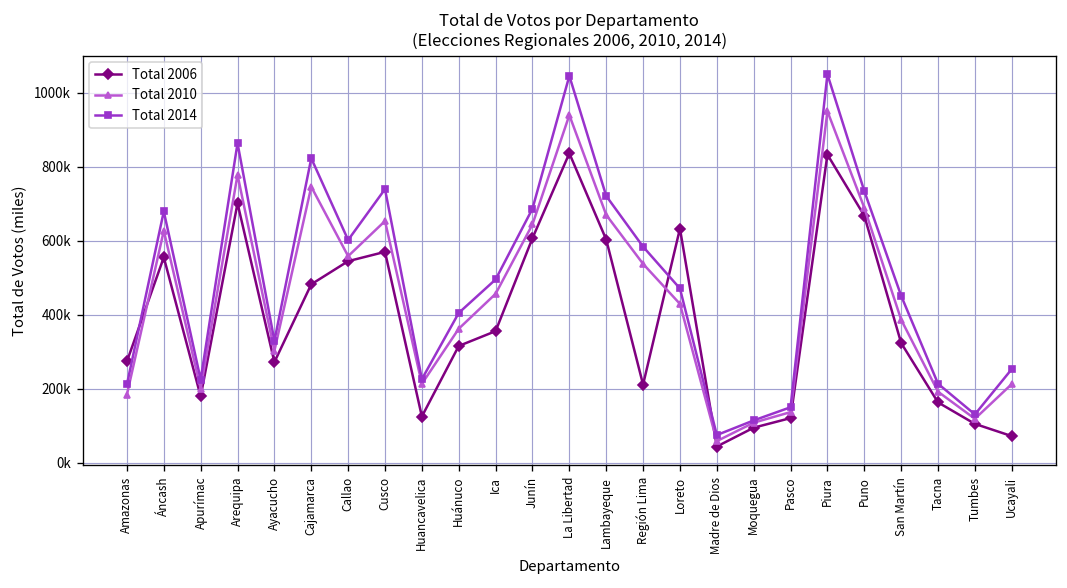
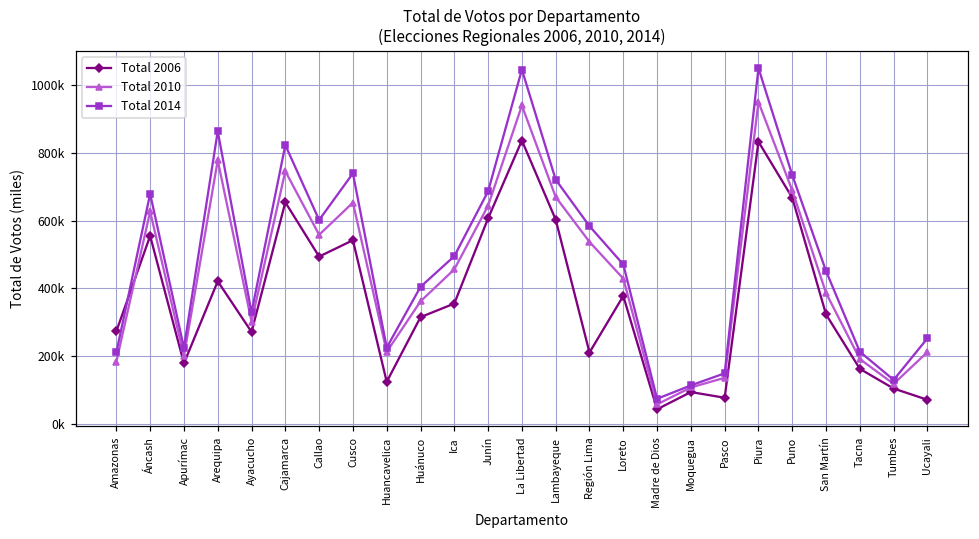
Total 2006, Arequipa: 700000 -> 420000
Total 2006, Cajamarca: 480000 -> 650000
Total 2006, Callao: 540000 -> 490000
Total 2006, Cusco: 570000 -> 540000
Total 2006, Loreto: 630000 -> 380000
Total 2006, Pasco: 120000 -> 80000
